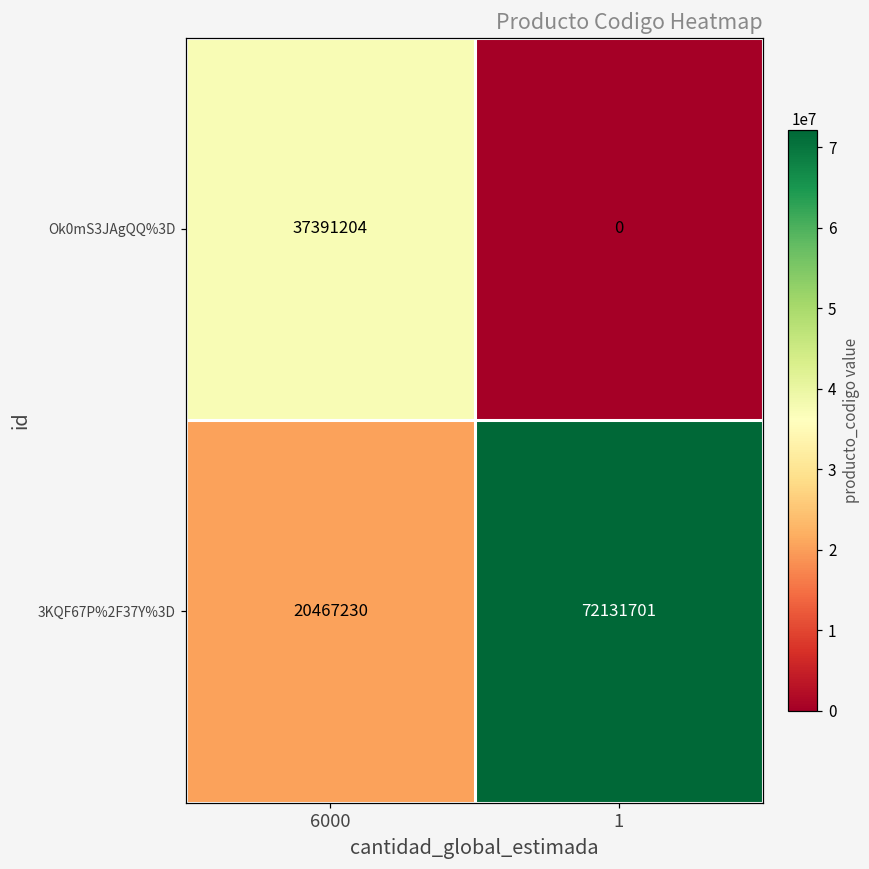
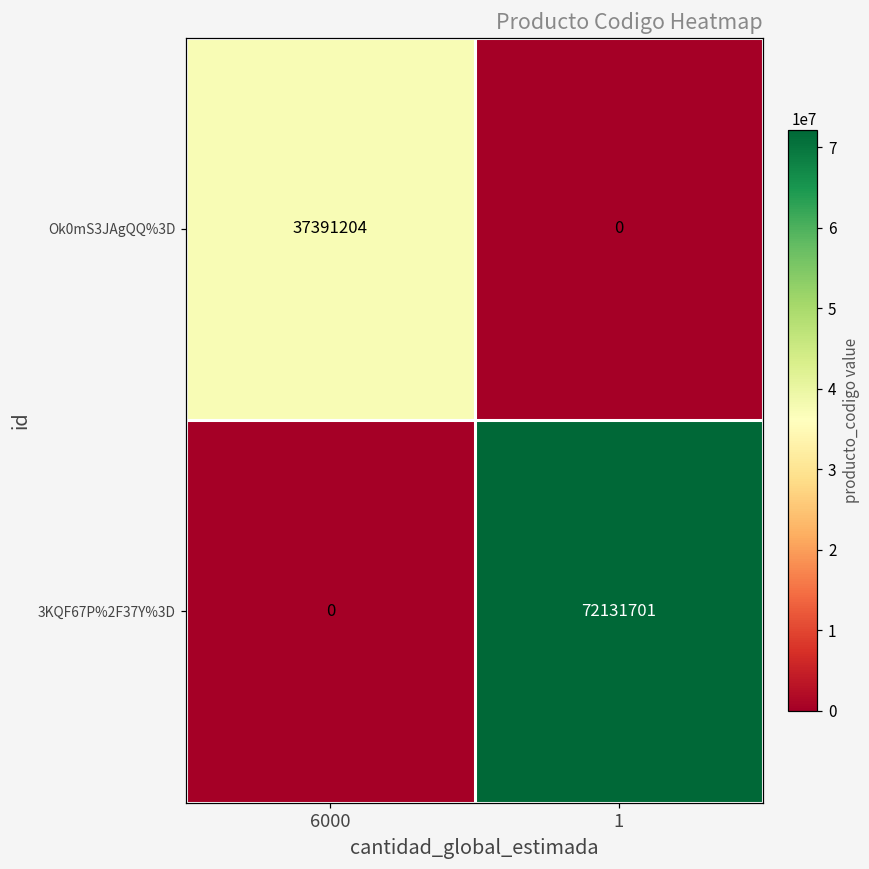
3KQF67P%2F37Y%3D, 6000: 20467230 -> 0
